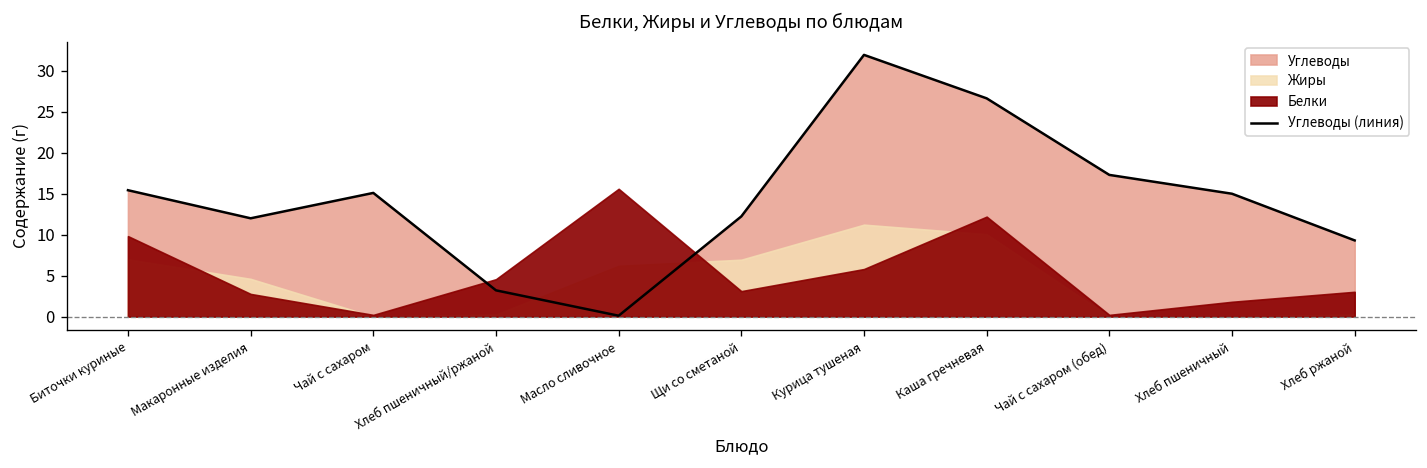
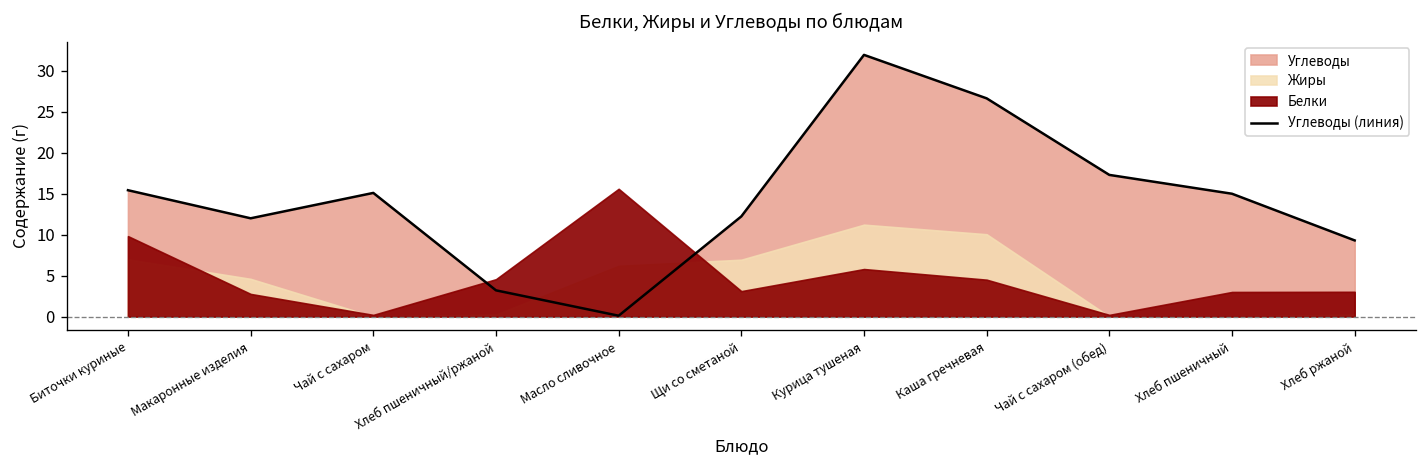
Белки, Каша гречневая: 12 -> 5
Белки, Хлеб пшеничный: 2 -> 3
